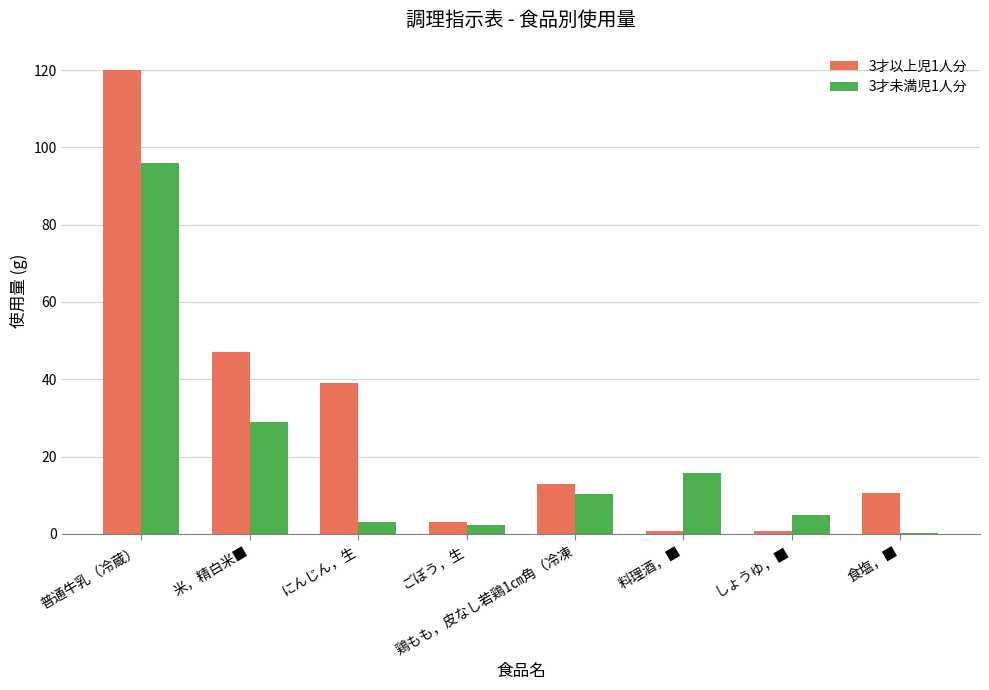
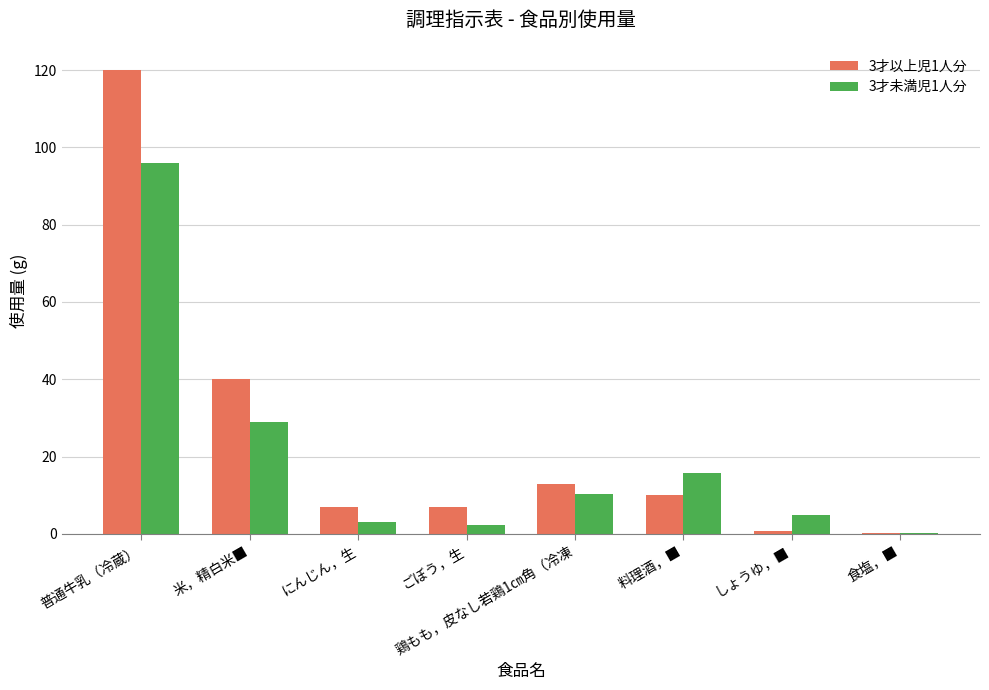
3才以上児1人分, 米，精白米■: 47 -> 40
3才以上児1人分, にんじん，生: 39 -> 7
3才以上児1人分, ごぼう，生: 3 -> 7
3才以上児1人分, 料理酒，■: 1 -> 10
3才以上児1人分, 食塩，■: 11 -> 0
